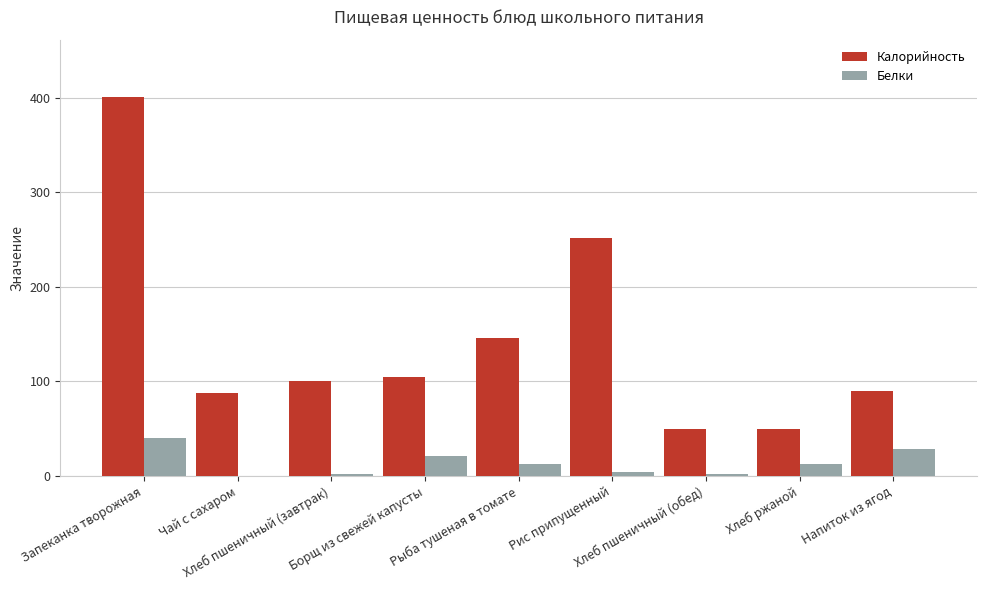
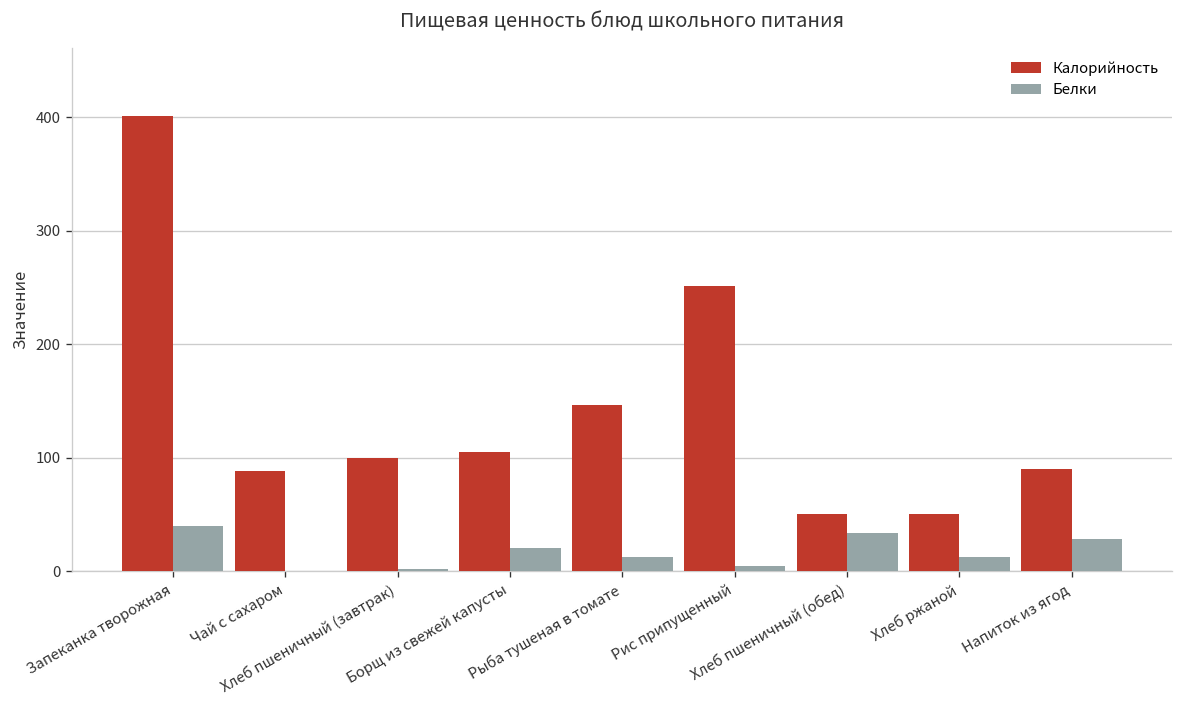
Белки, Хлеб пшеничный (обед): 0 -> 30
